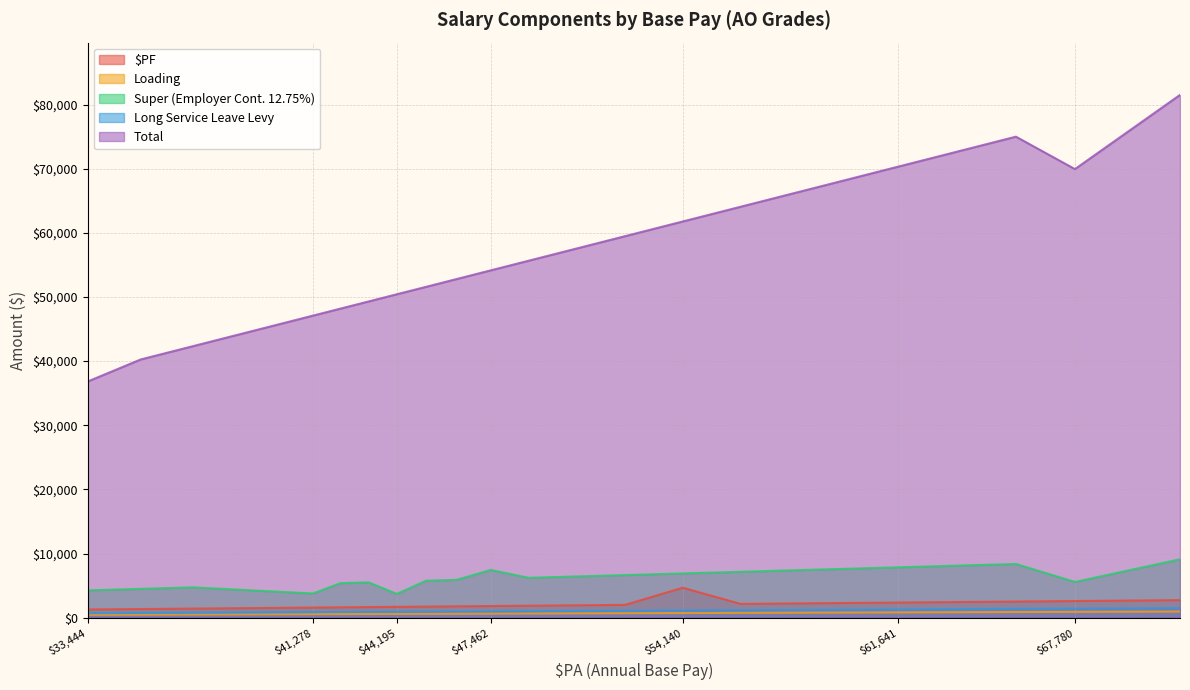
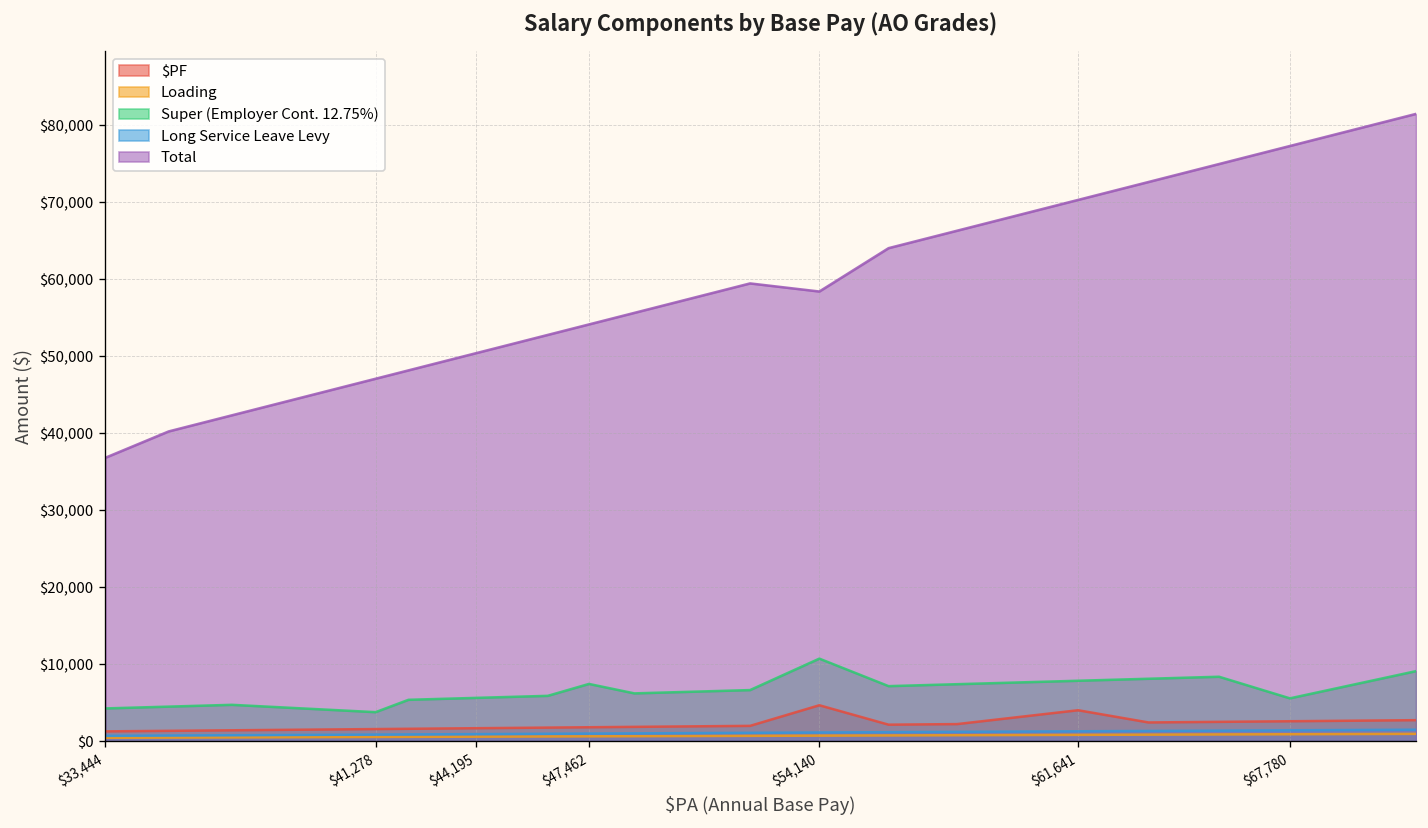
Super (Employer Cont. 12.75%), $44,195: $4,000 -> $6,000
Super (Employer Cont. 12.75%), $54,140: $7,000 -> $11,000
Total, $54,140: $62,000 -> $58,000
$PF, $61,641: $2,000 -> $4,000
Total, $67,780: $70,000 -> $77,000
